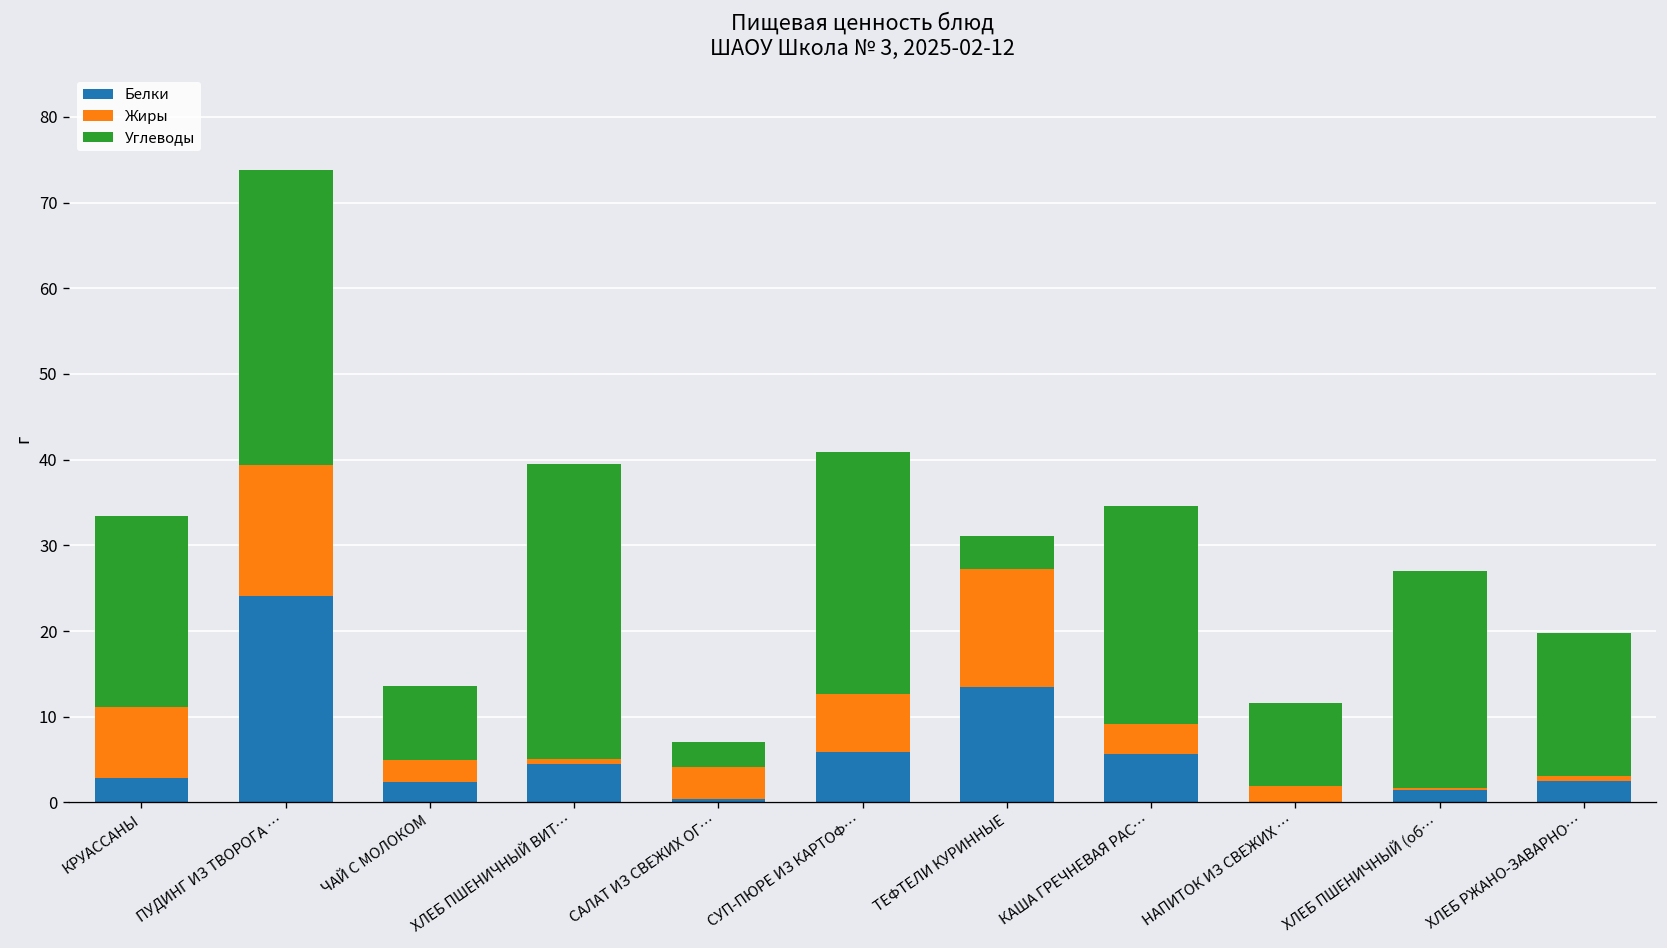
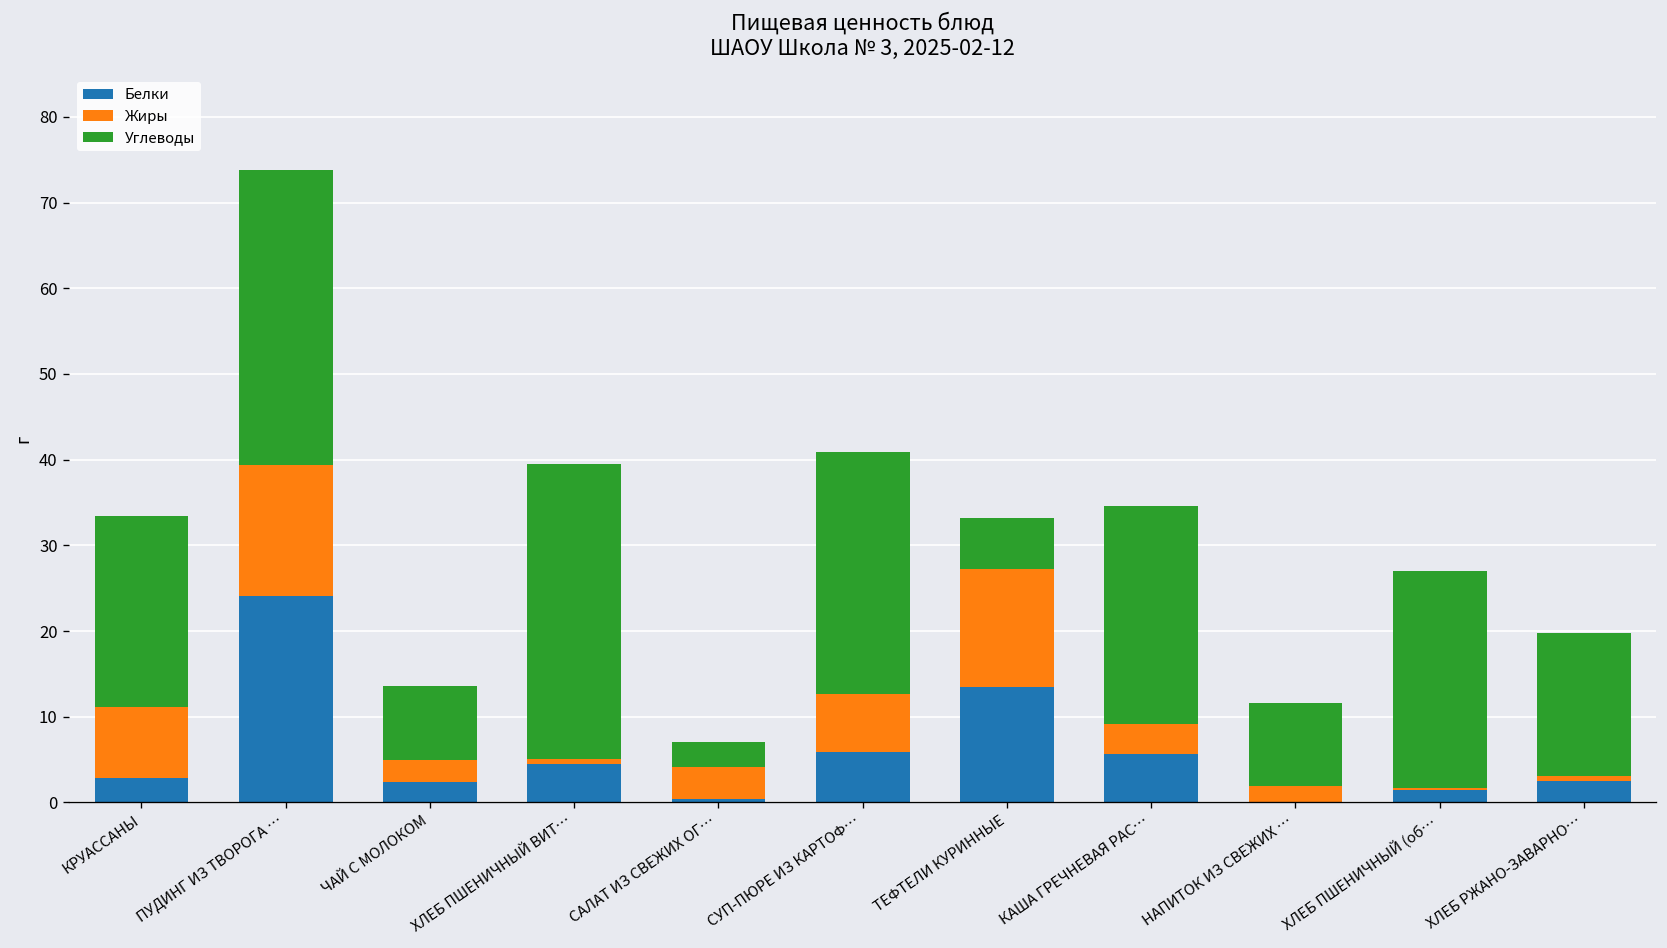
Углеводы, ТЕФТЕЛИ КУРИННЫЕ: 4 -> 6
